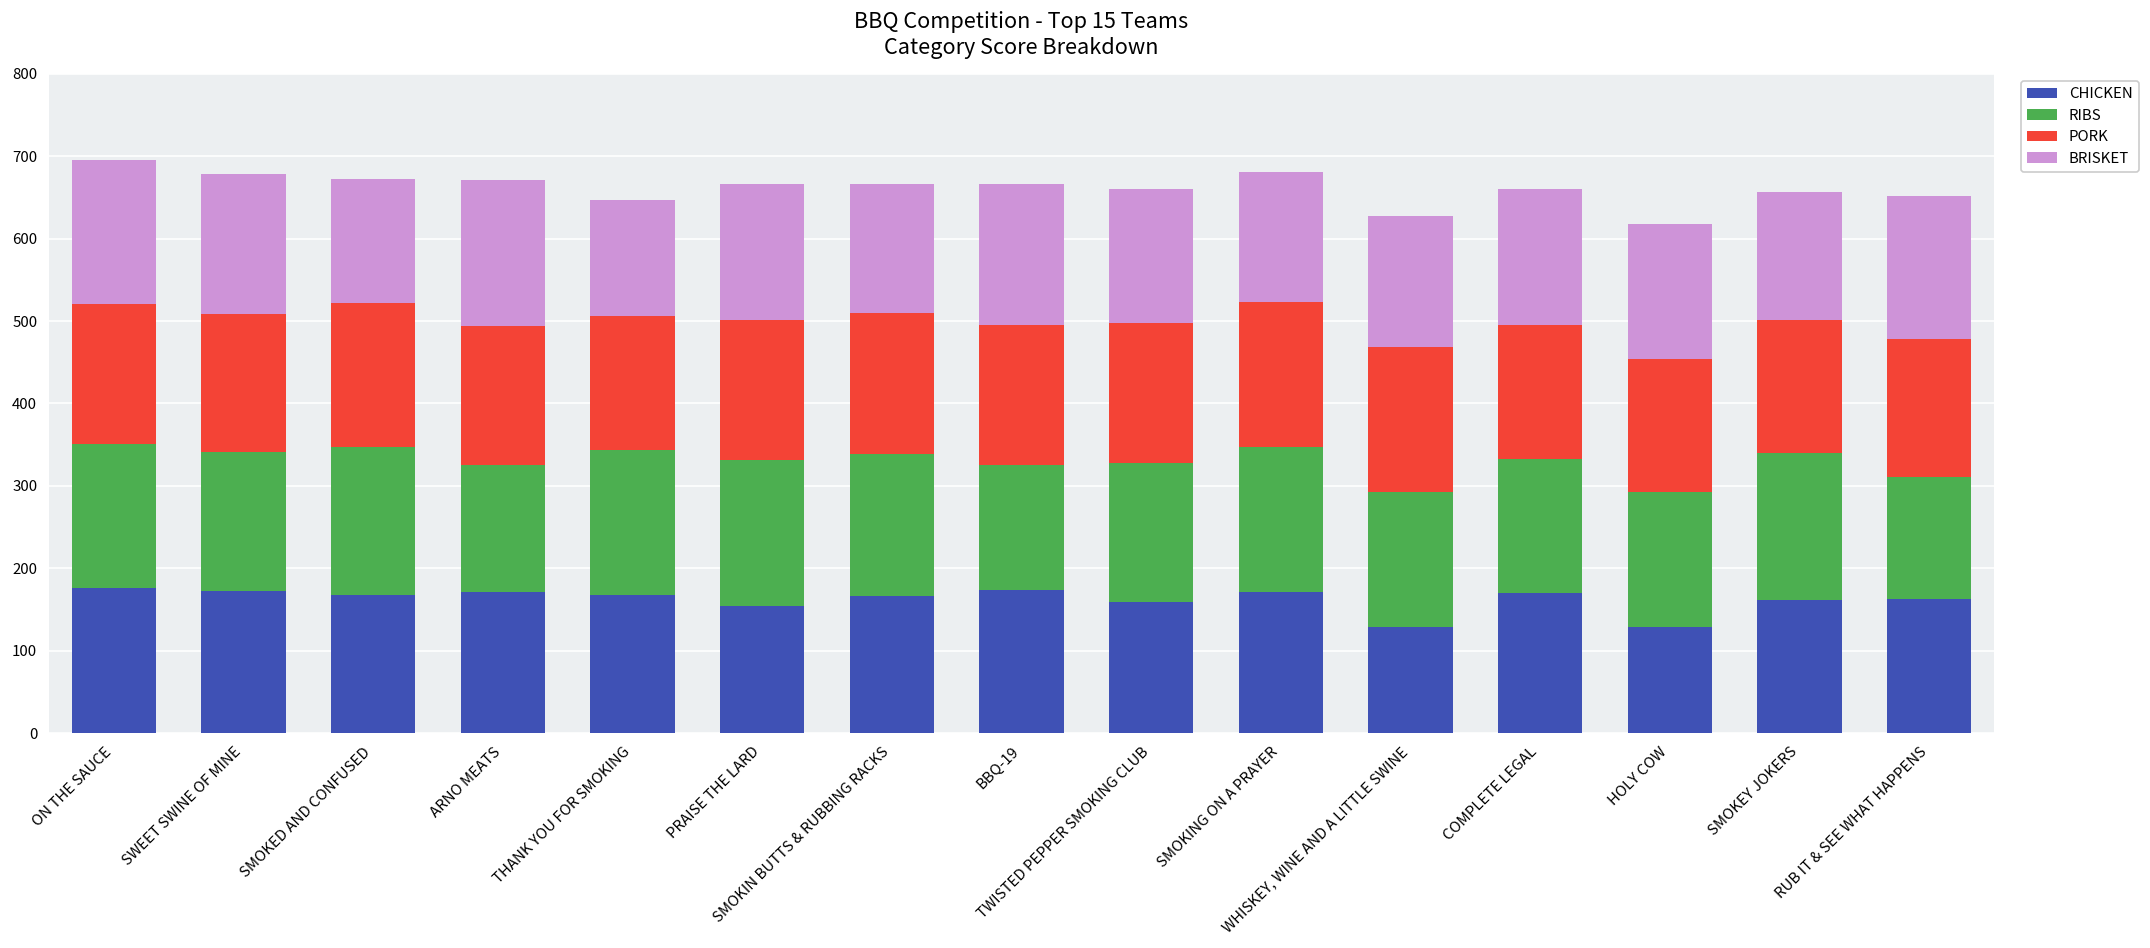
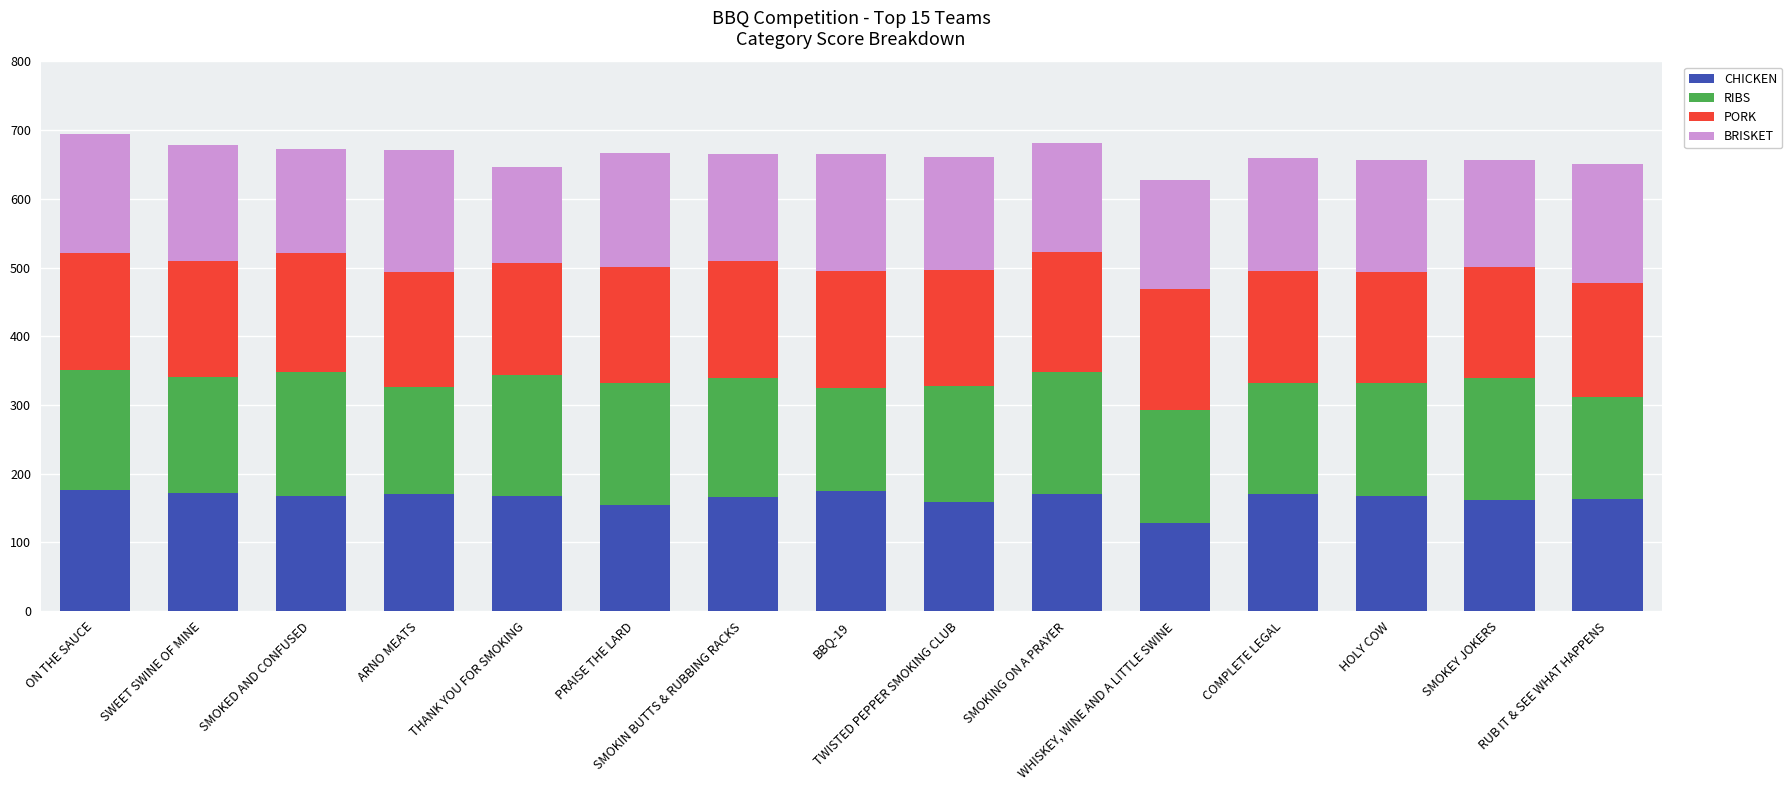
CHICKEN, HOLY COW: 130 -> 170
